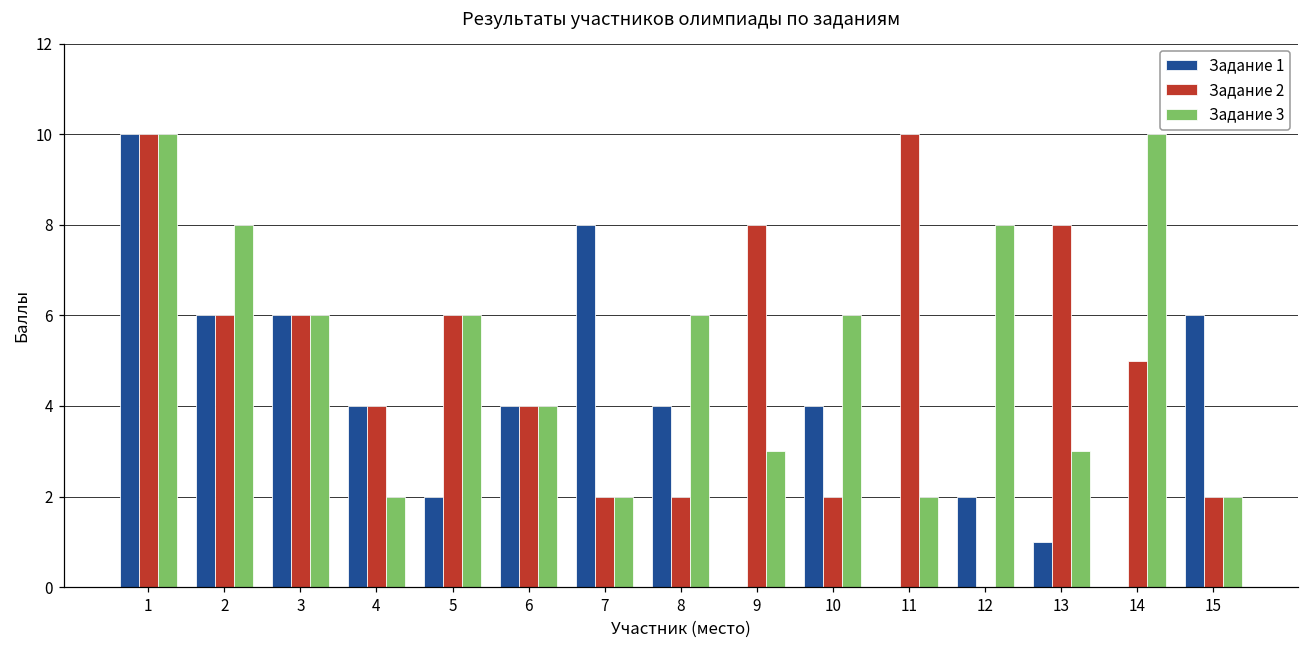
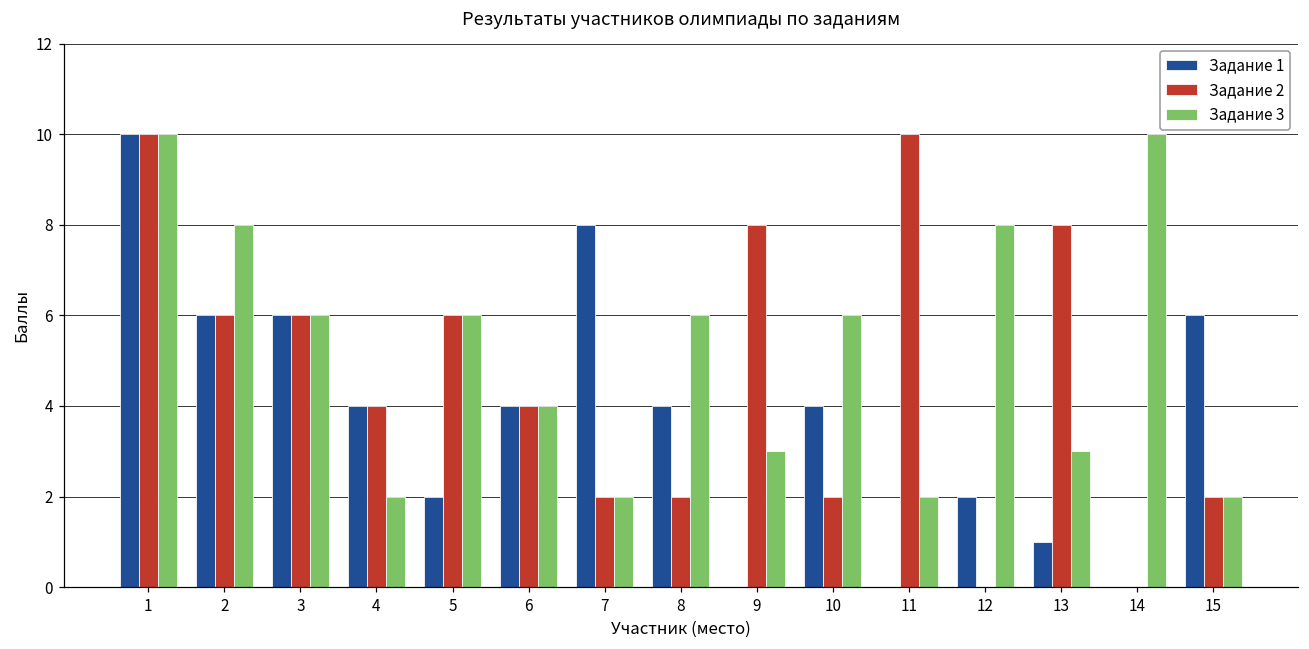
Задание 2, 14: 5 -> 0
